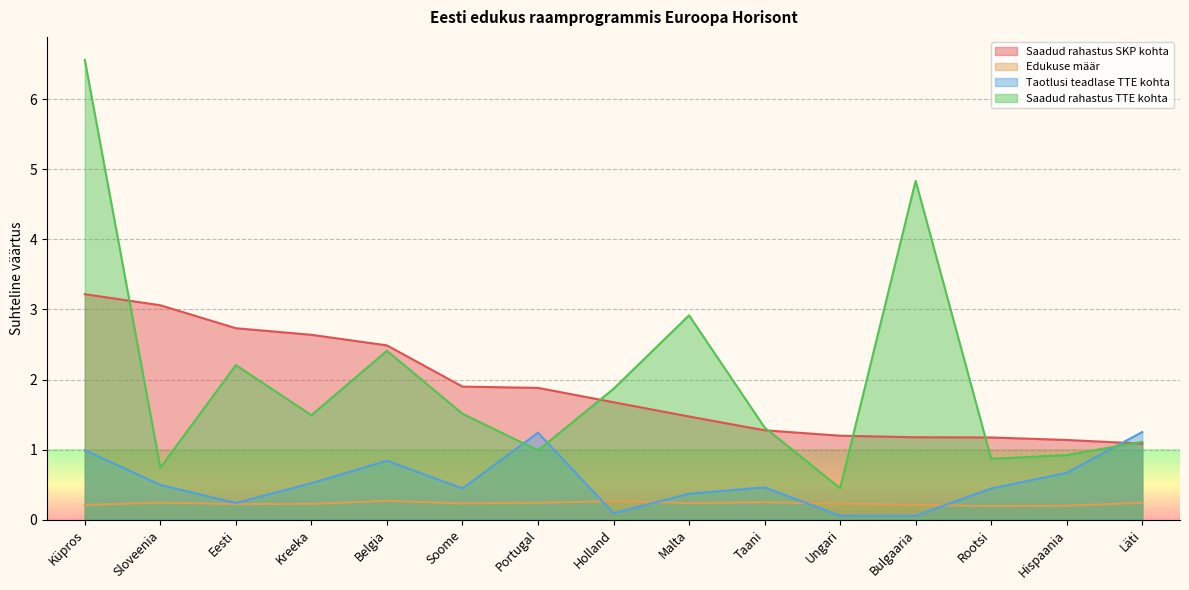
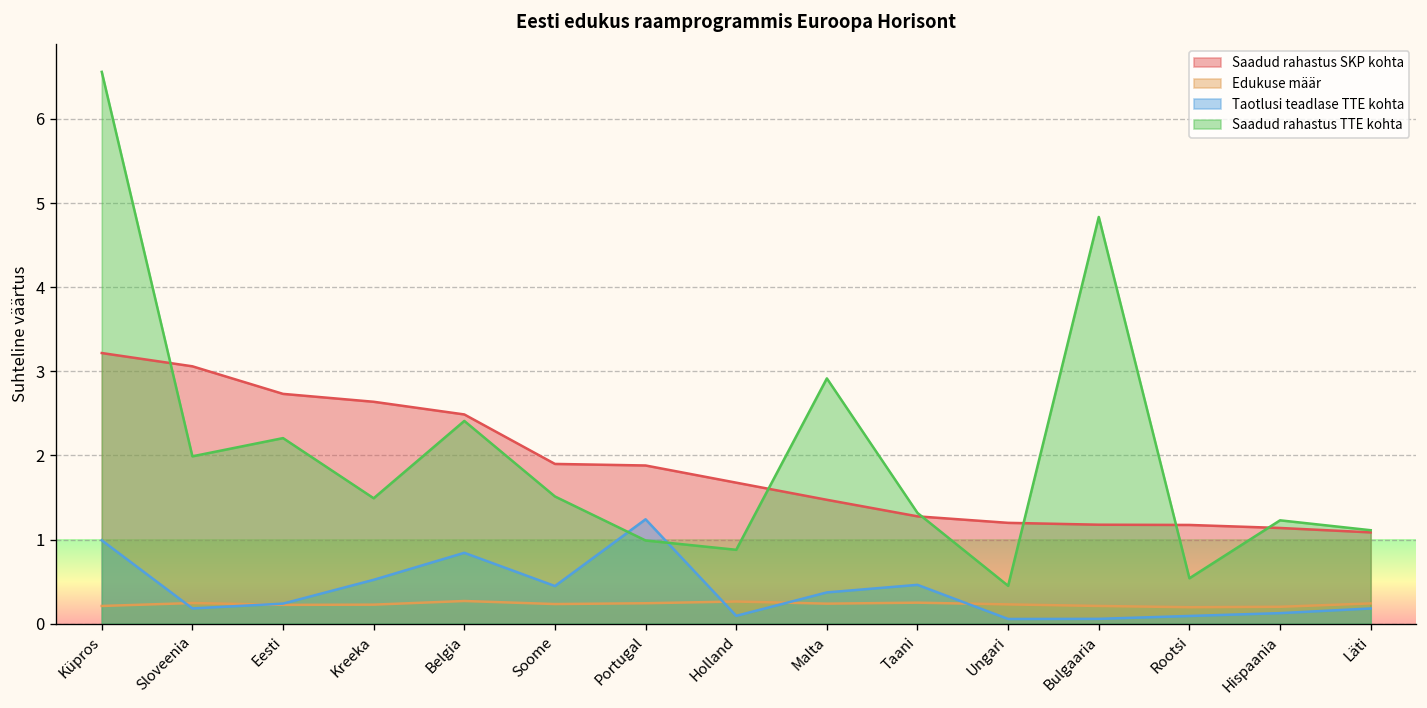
Taotlusi teadlase TTE kohta, Sloveenia: 0.5 -> 0.2
Saadud rahastus TTE kohta, Sloveenia: 0.7 -> 2.0
Saadud rahastus TTE kohta, Holland: 1.9 -> 0.9
Taotlusi teadlase TTE kohta, Rootsi: 0.4 -> 0.1
Saadud rahastus TTE kohta, Rootsi: 0.9 -> 0.5
Taotlusi teadlase TTE kohta, Hispaania: 0.7 -> 0.1
Saadud rahastus TTE kohta, Hispaania: 0.9 -> 1.2
Taotlusi teadlase TTE kohta, Läti: 1.3 -> 0.2
